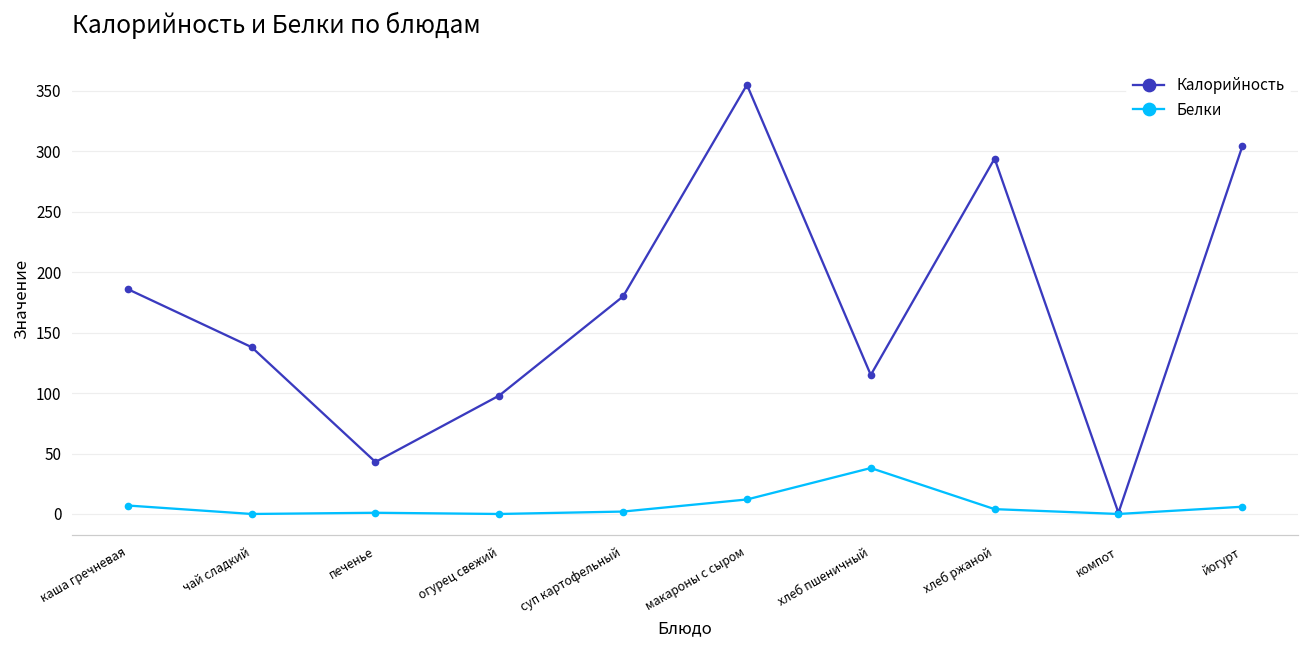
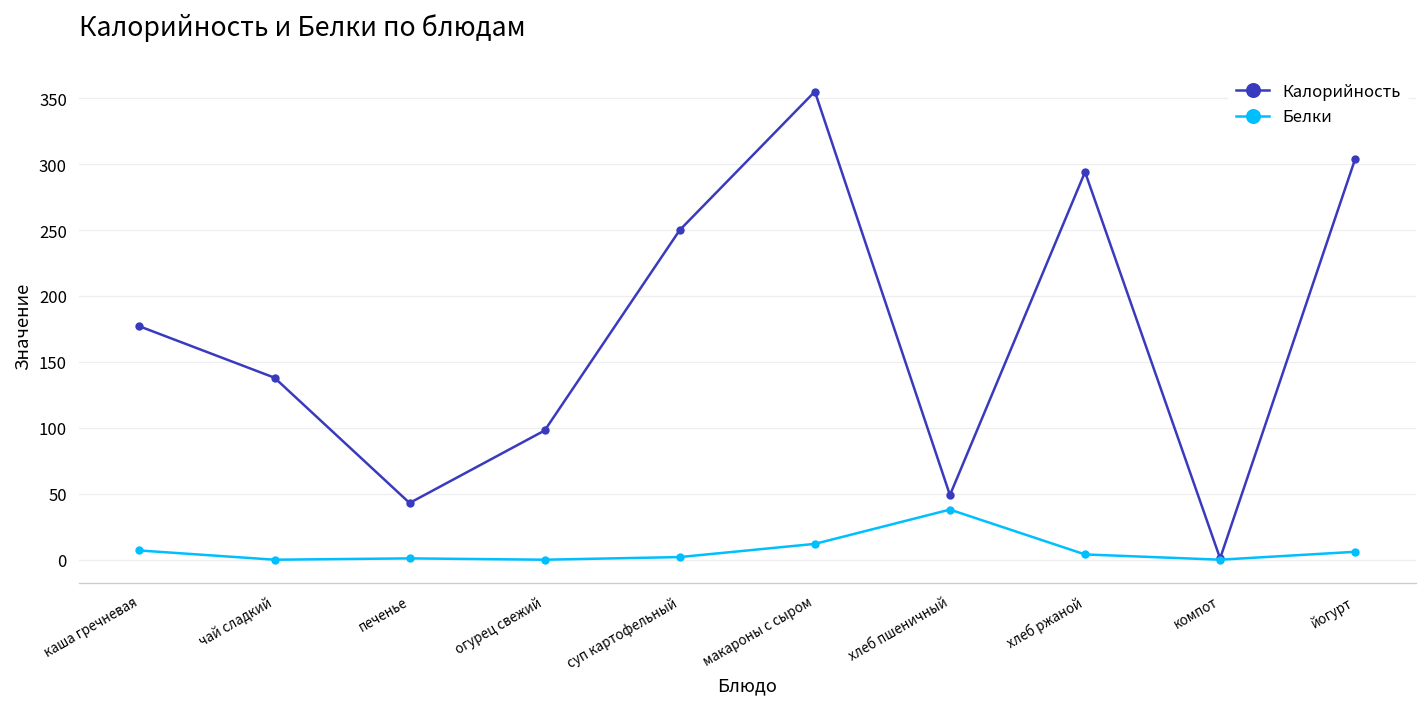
Калорийность, каша гречневая: 186 -> 177
Калорийность, суп картофельный: 180 -> 250
Калорийность, хлеб пшеничный: 115 -> 49
